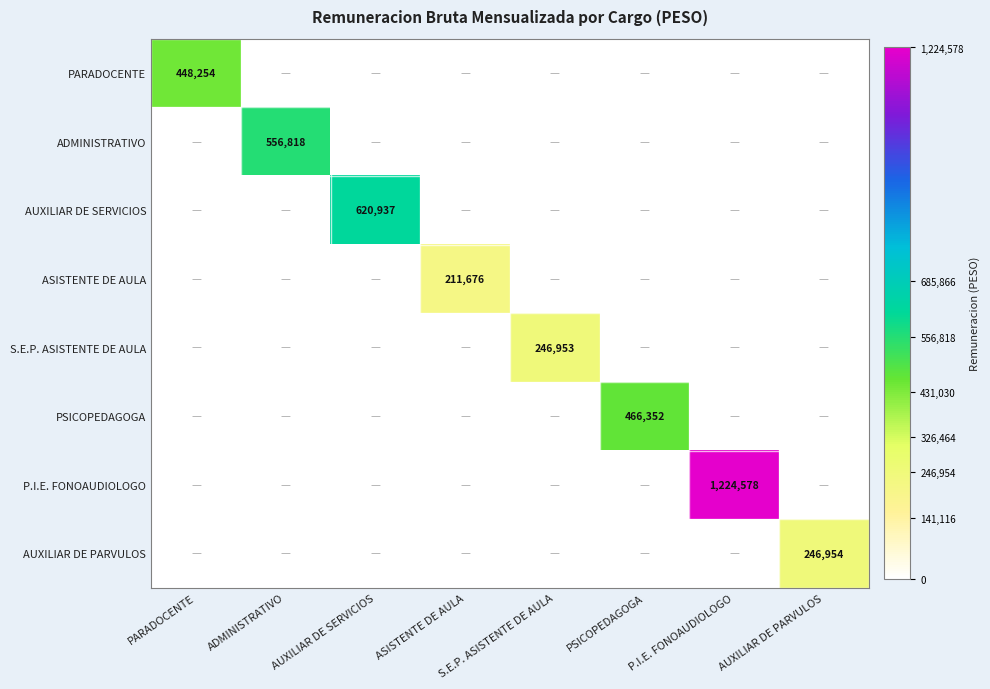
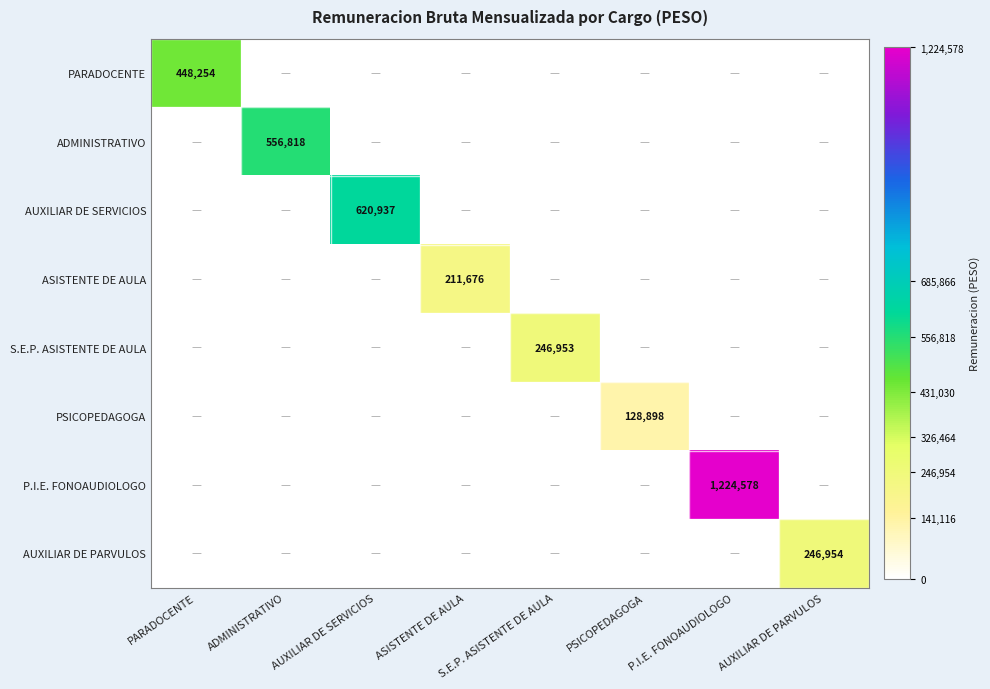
PSICOPEDAGOGA, PSICOPEDAGOGA: 466,352 -> 128,898
